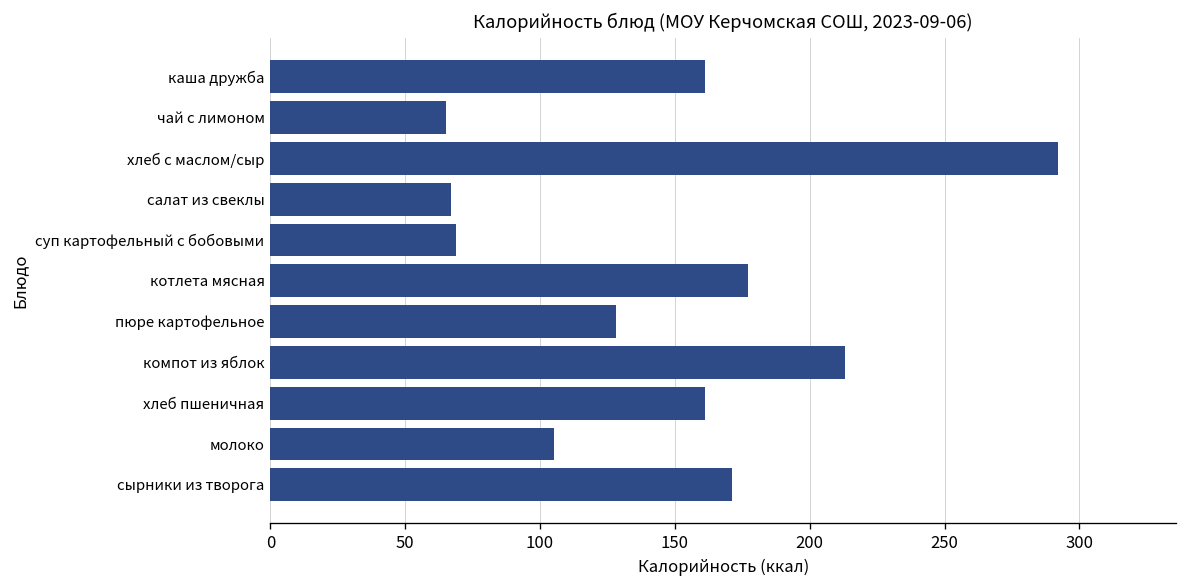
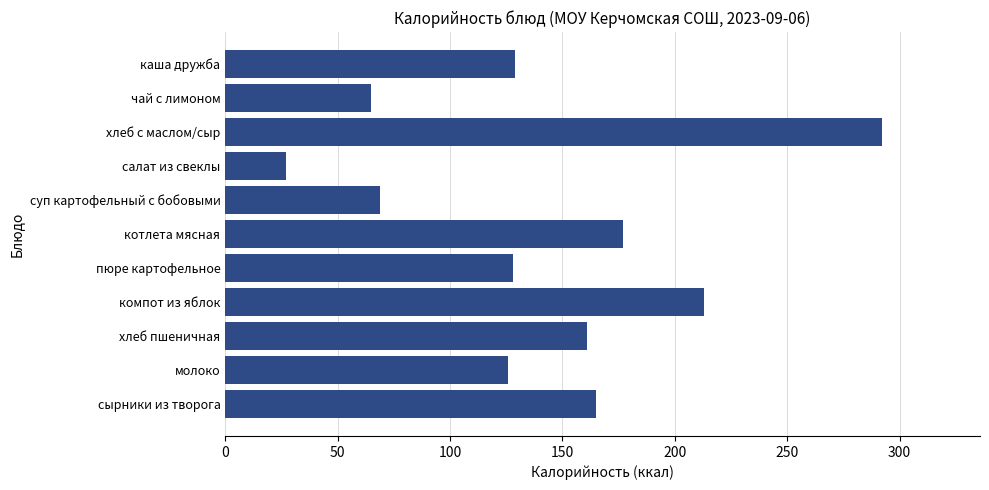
каша дружба: 161 -> 129
салат из свеклы: 67 -> 27
молоко: 105 -> 126
сырники из творога: 171 -> 165
